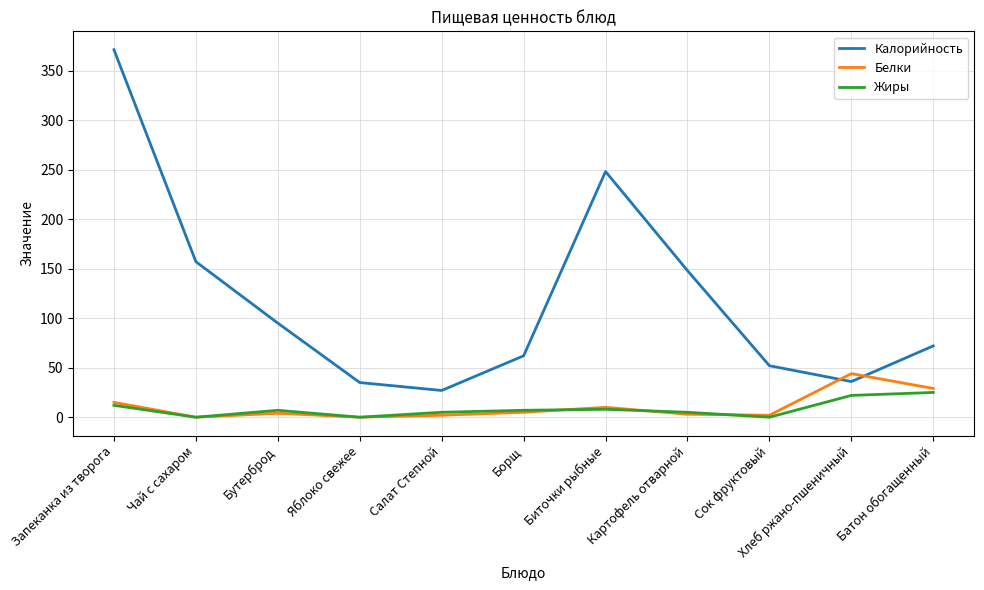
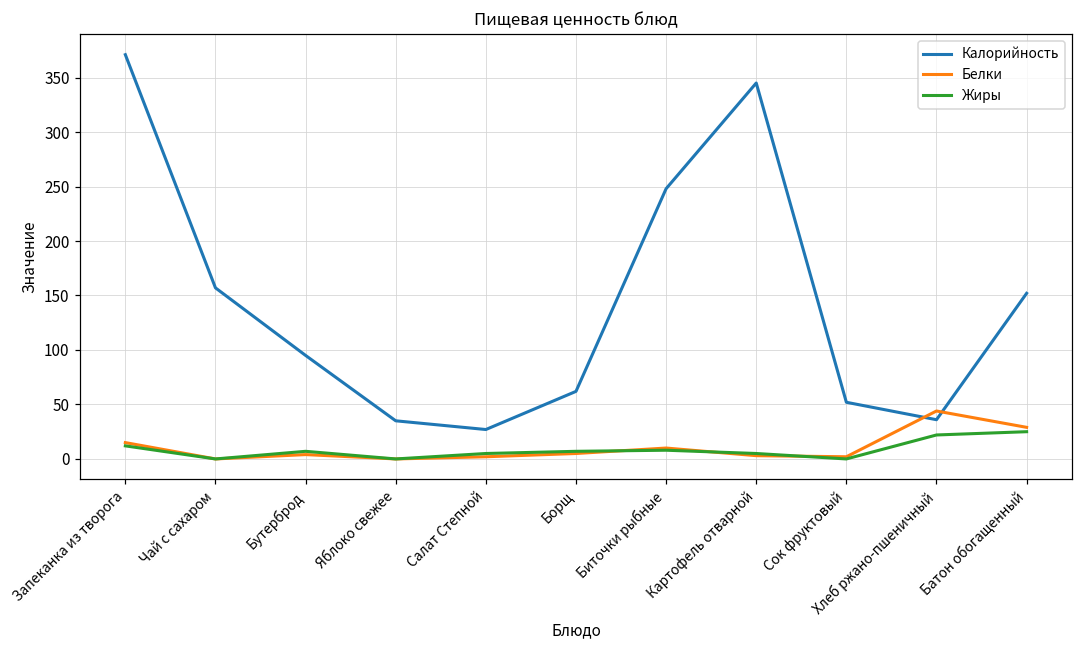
Калорийность, Картофель отварной: 150 -> 350
Калорийность, Батон обогащенный: 70 -> 150
